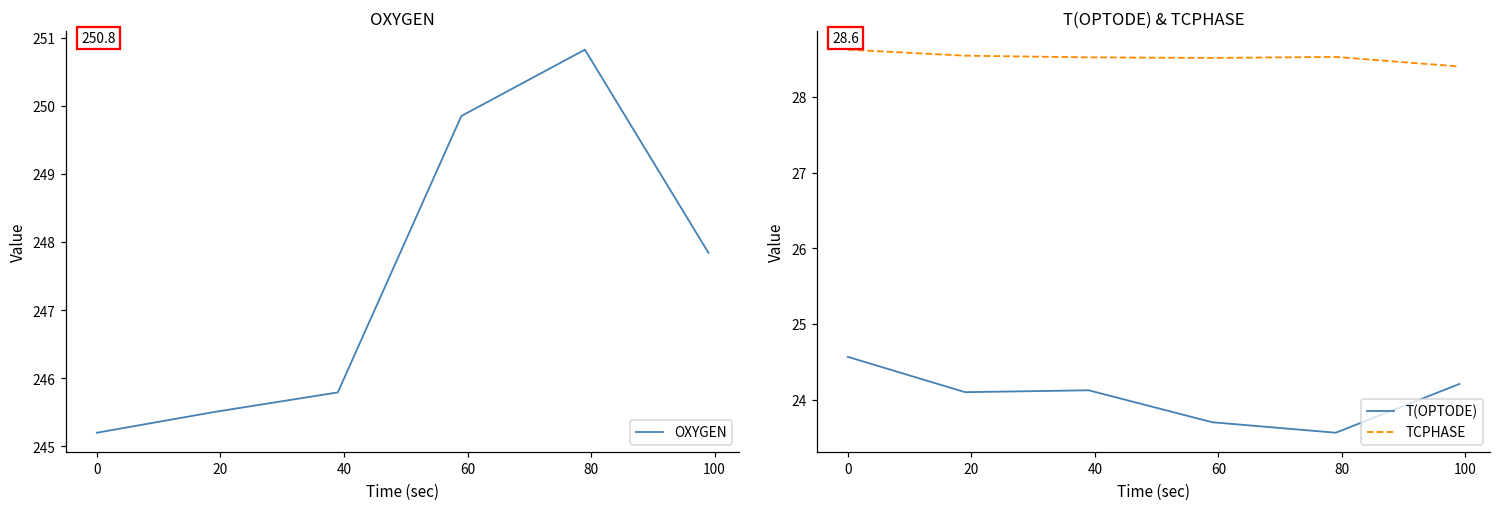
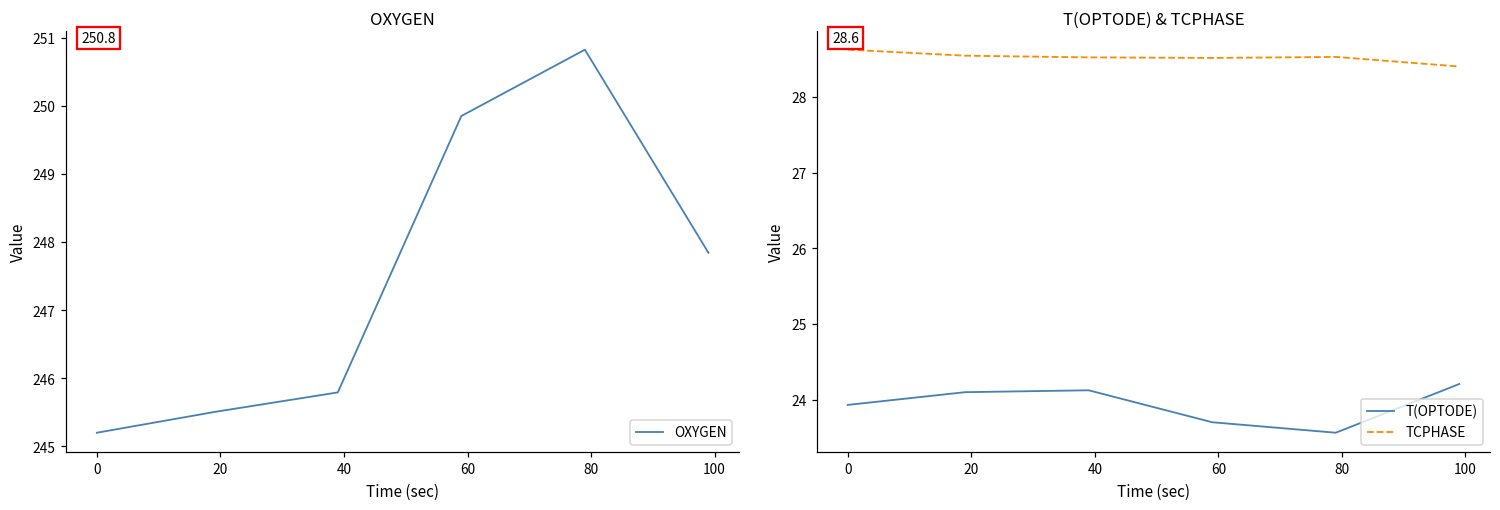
T(OPTODE) & TCPHASE, T(OPTODE), 0: 24.6 -> 23.9
